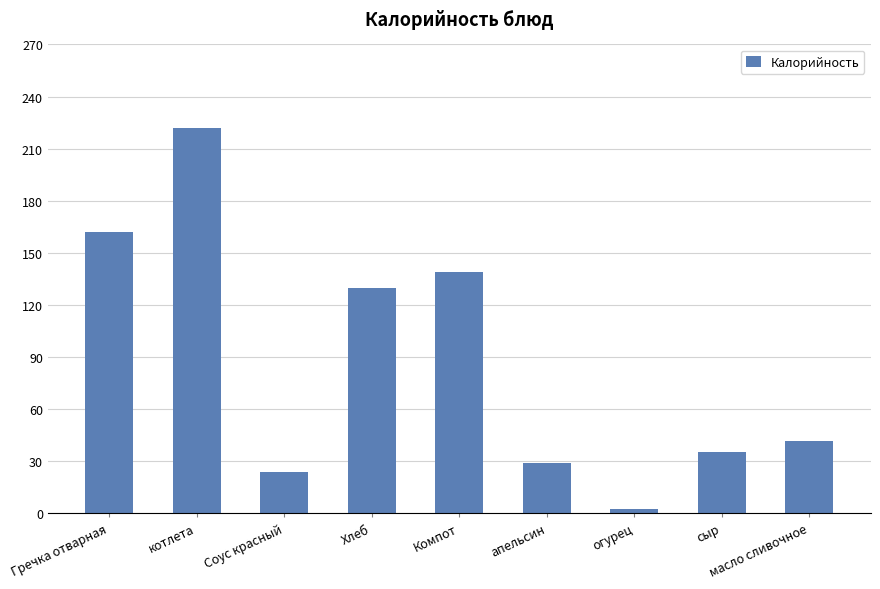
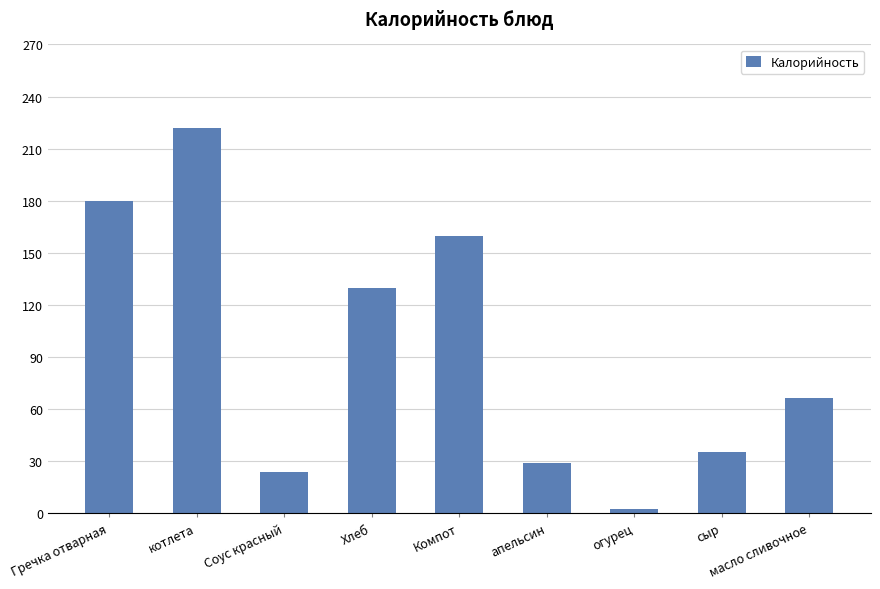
Гречка отварная: 162 -> 180
Компот: 139 -> 160
масло сливочное: 42 -> 66
